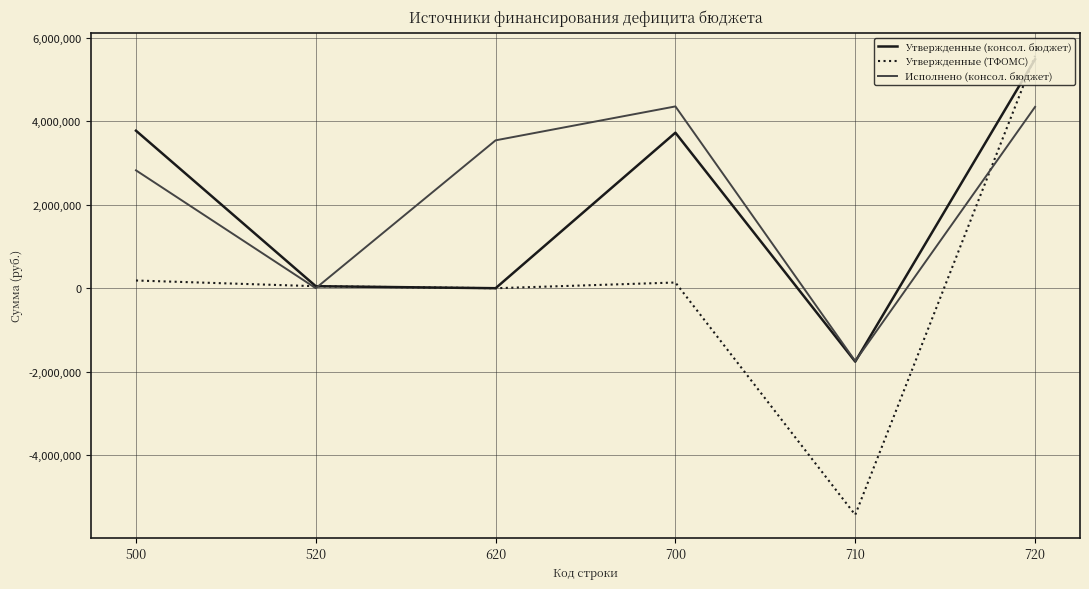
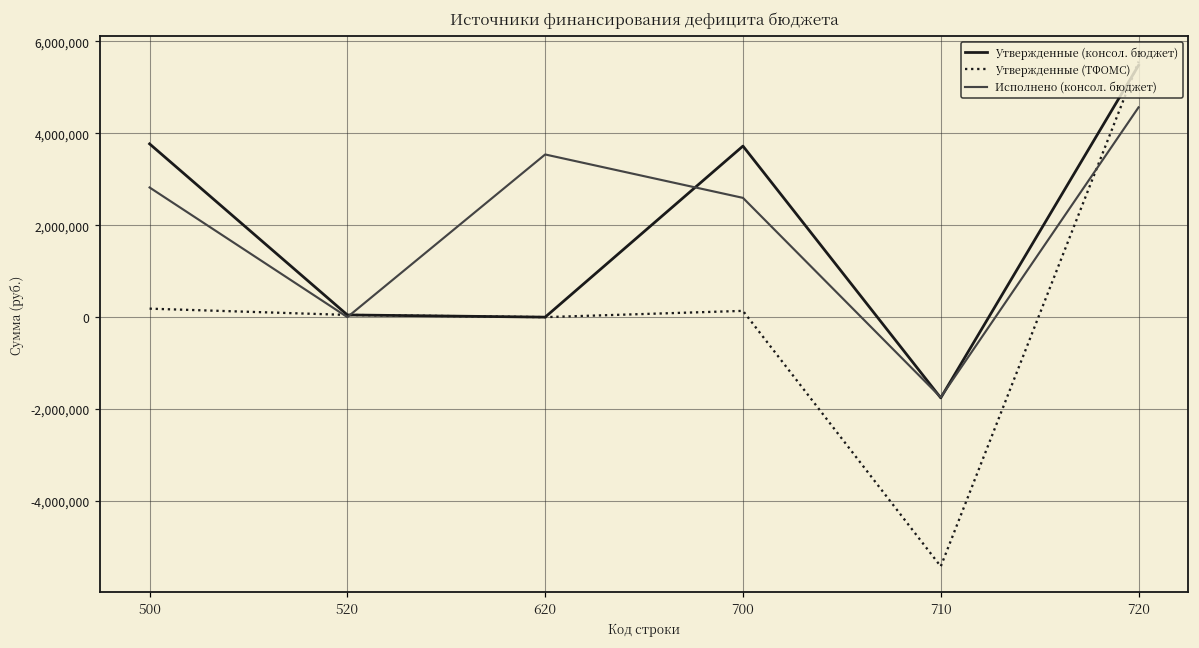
Исполнено (консол. бюджет), 700: 4,400,000 -> 2,600,000
Исполнено (консол. бюджет), 720: 4,300,000 -> 4,600,000
